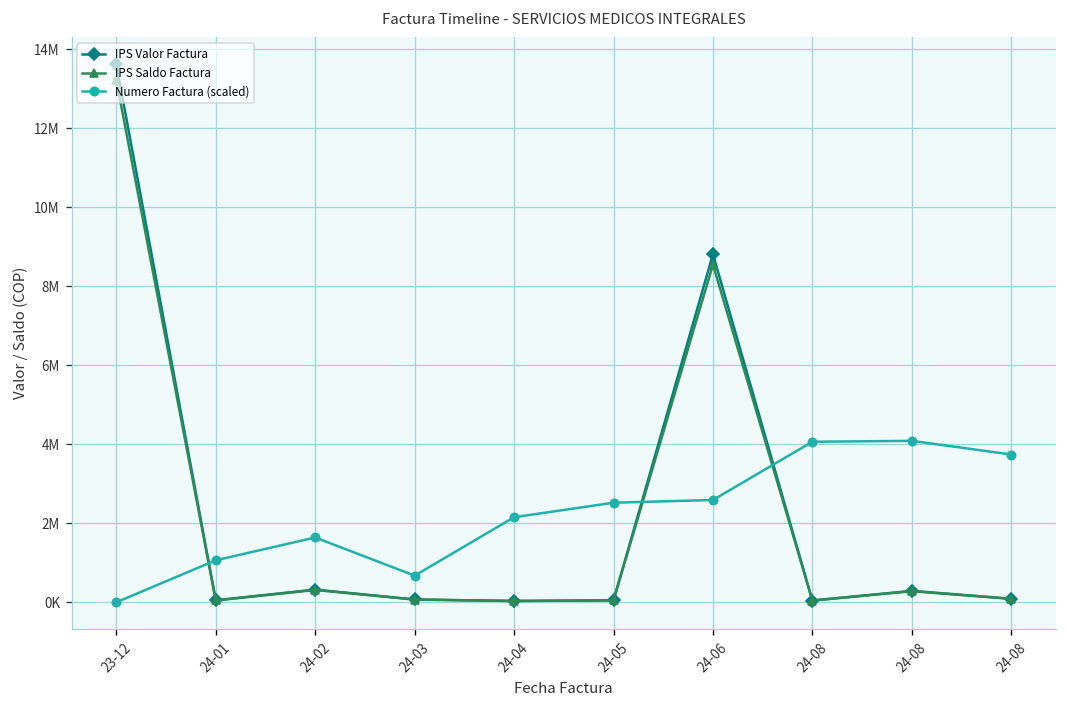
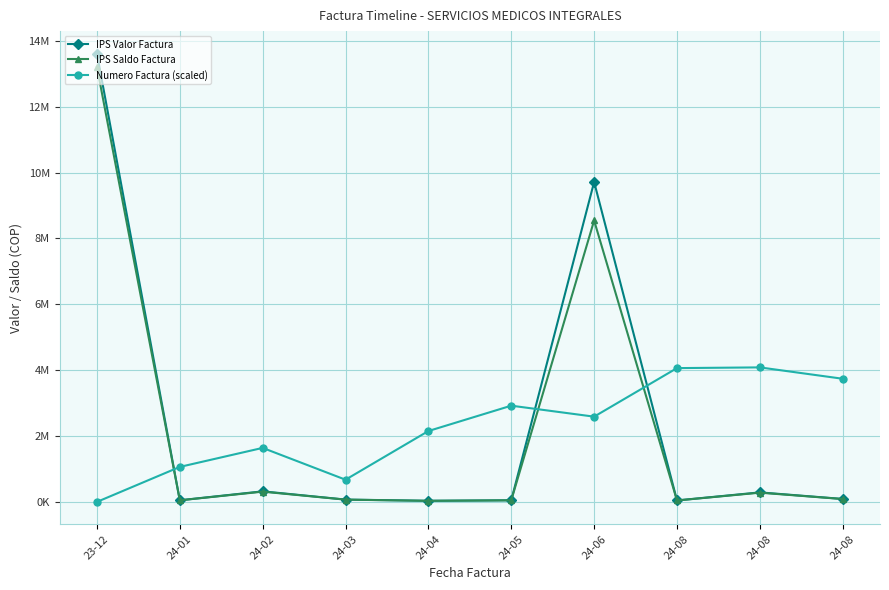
Numero Factura (scaled), 24-05: 2500000 -> 2900000
IPS Valor Factura, 24-06: 8800000 -> 9700000
